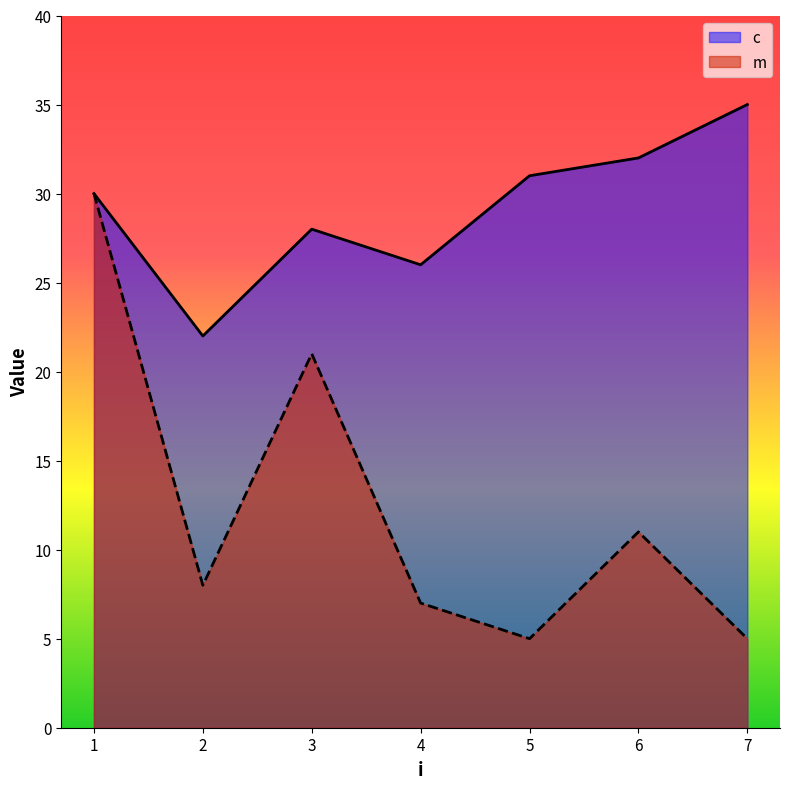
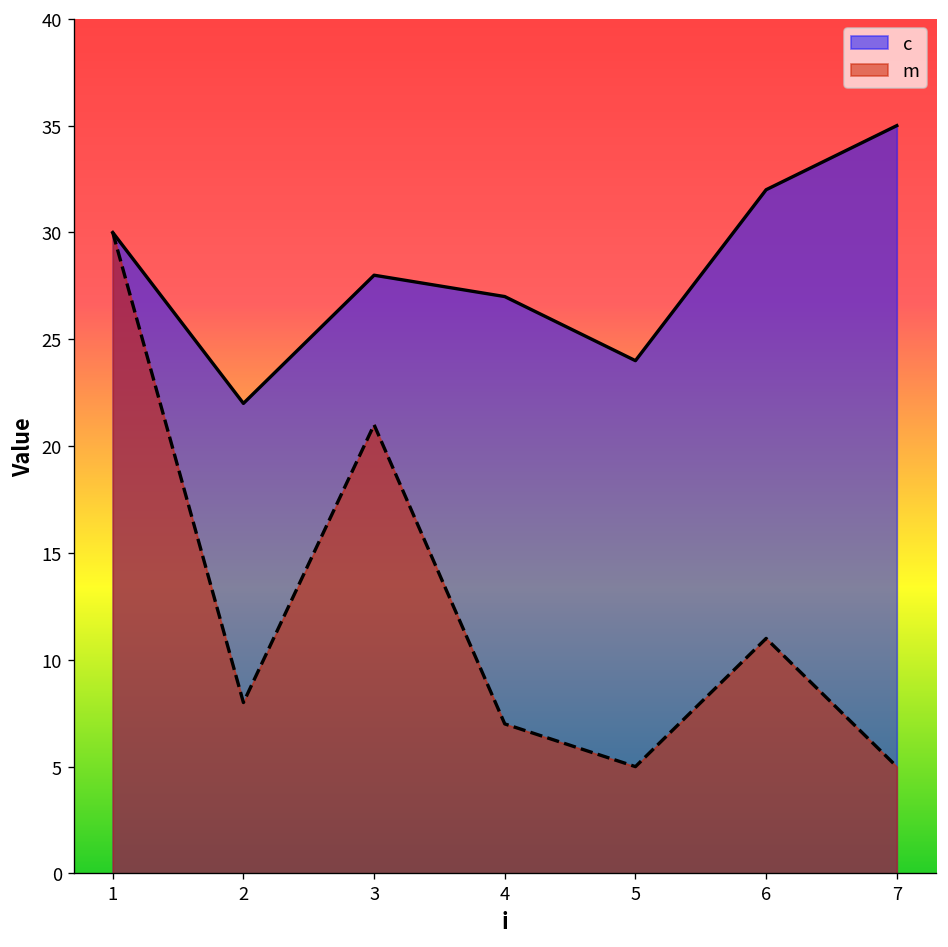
c, 4: 26 -> 27
c, 5: 31 -> 24
